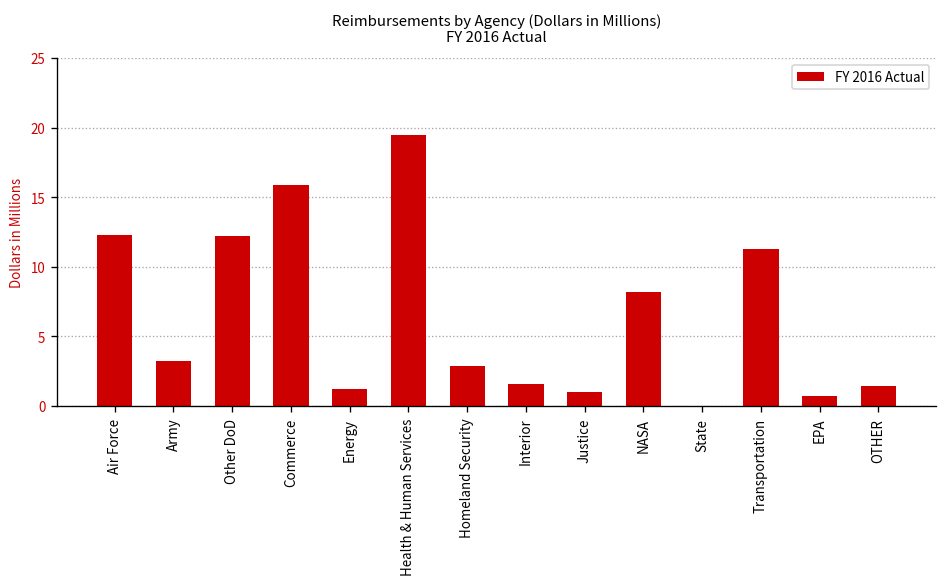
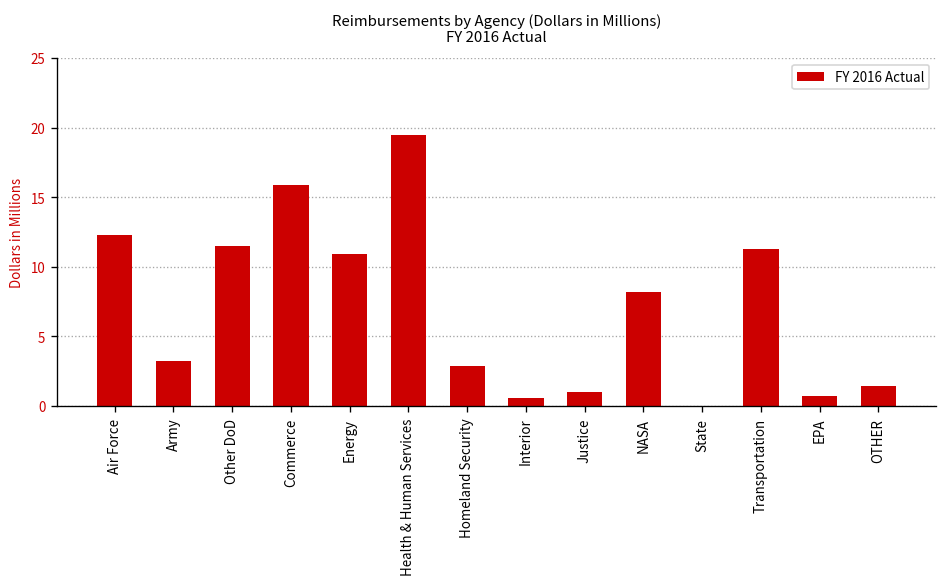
Other DoD: 12.2 -> 11.5
Energy: 1.2 -> 10.9
Interior: 1.6 -> 0.6
